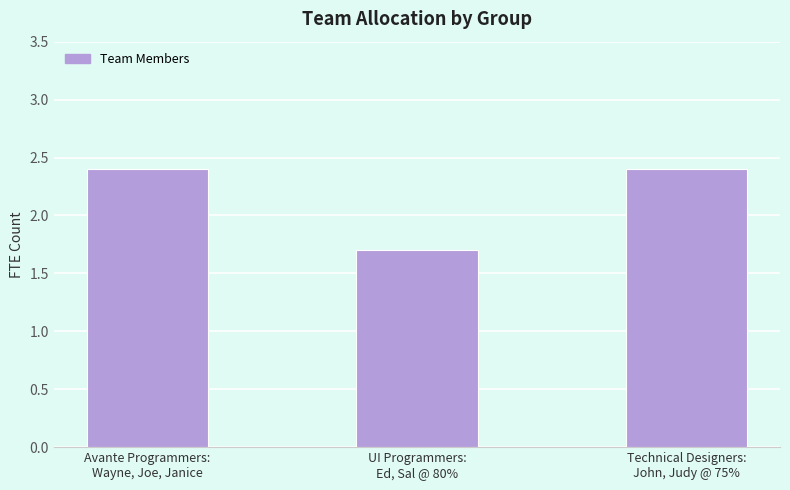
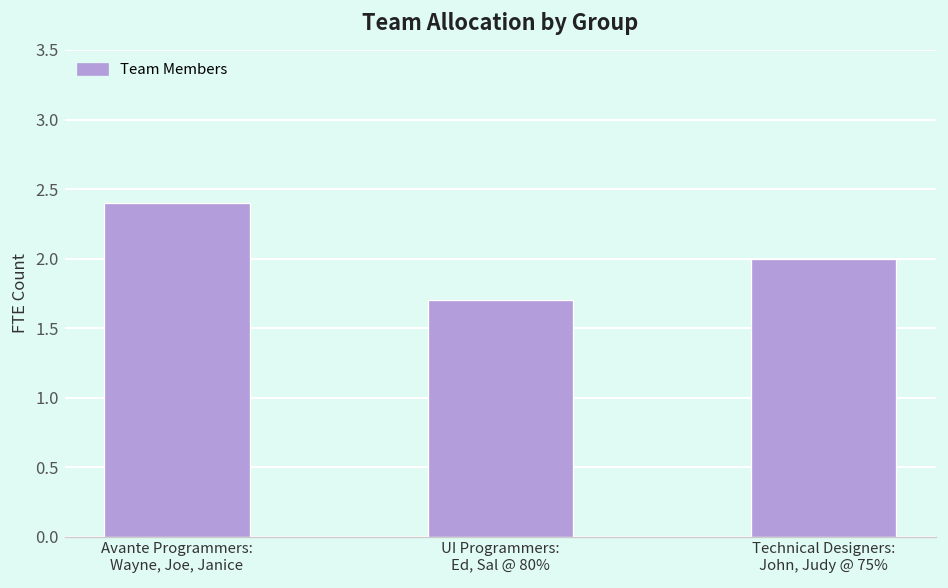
Technical Designers: John, Judy @ 75%: 2.4 -> 2.0
